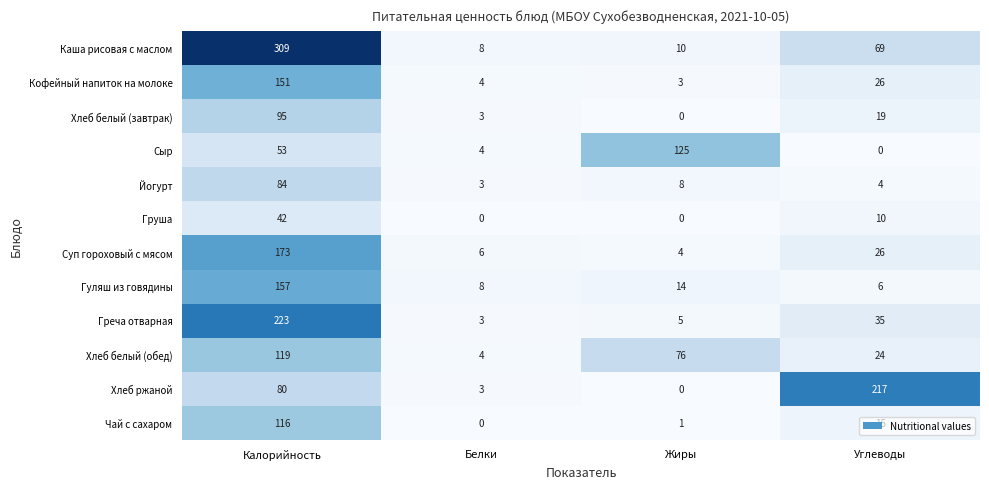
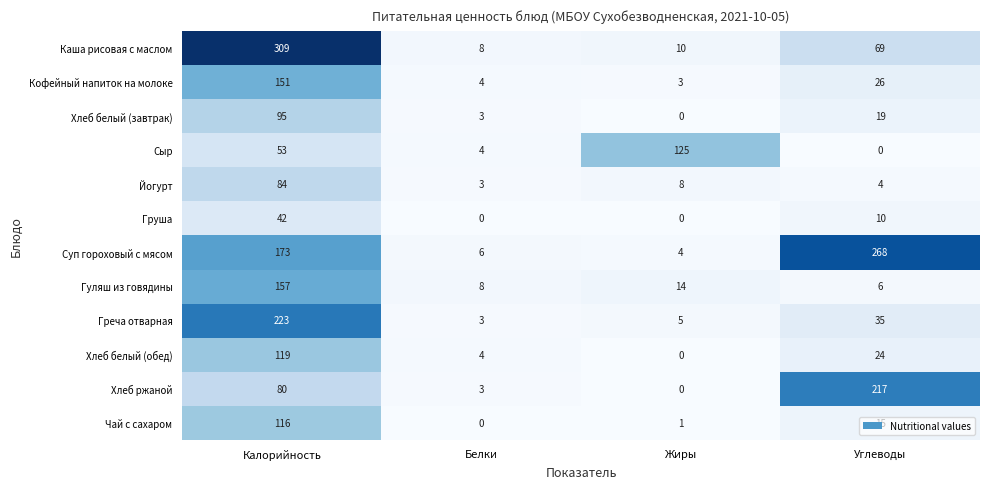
Суп гороховый с мясом, Углеводы: 26 -> 268
Хлеб белый (обед), Жиры: 76 -> 0
